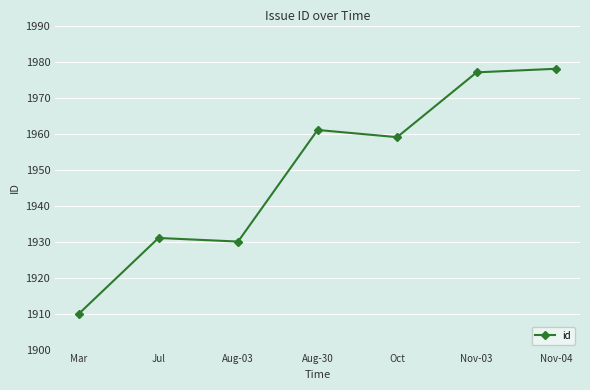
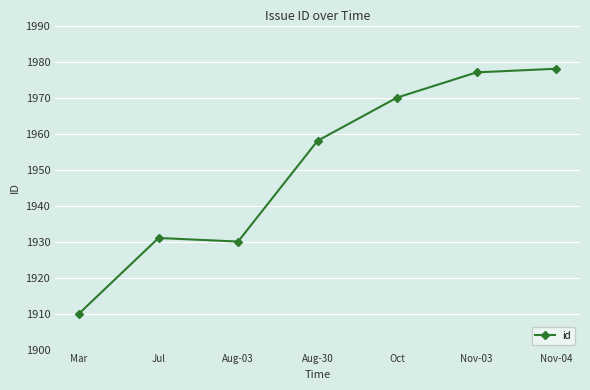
Aug-30: 1961 -> 1958
Oct: 1959 -> 1970
